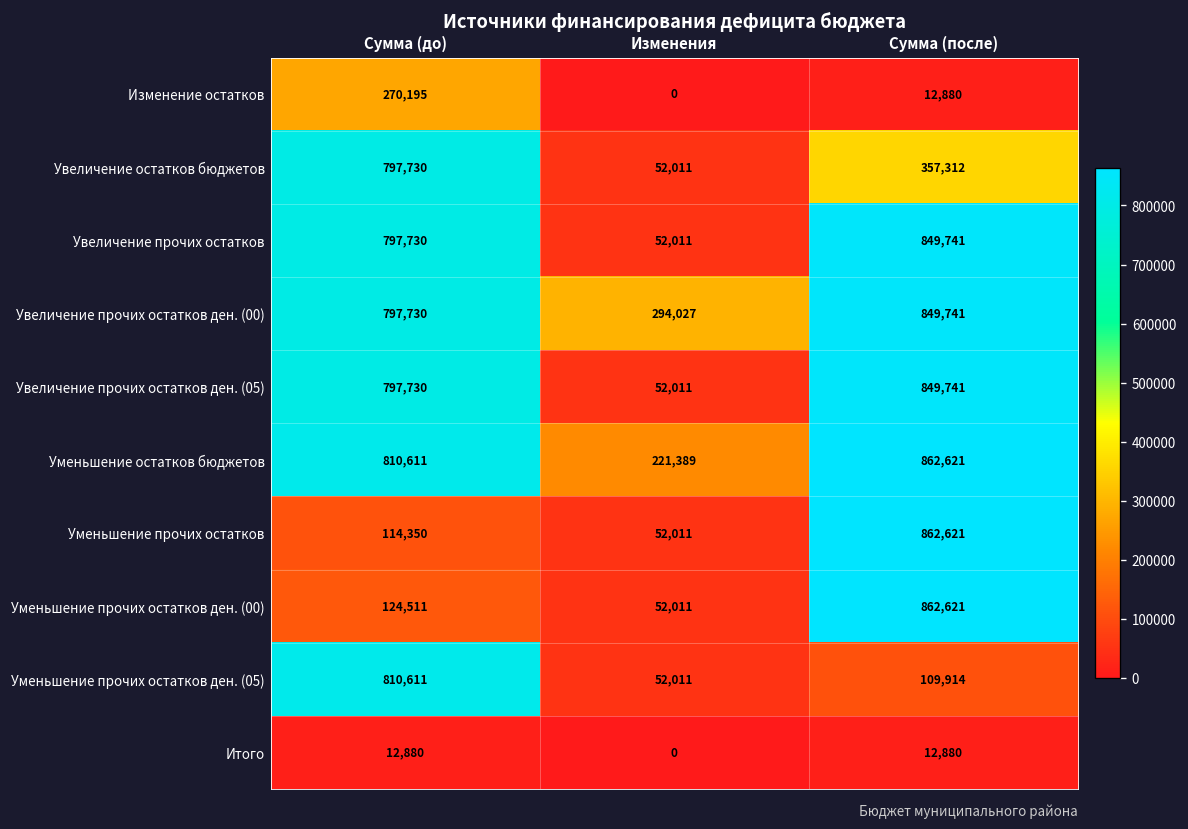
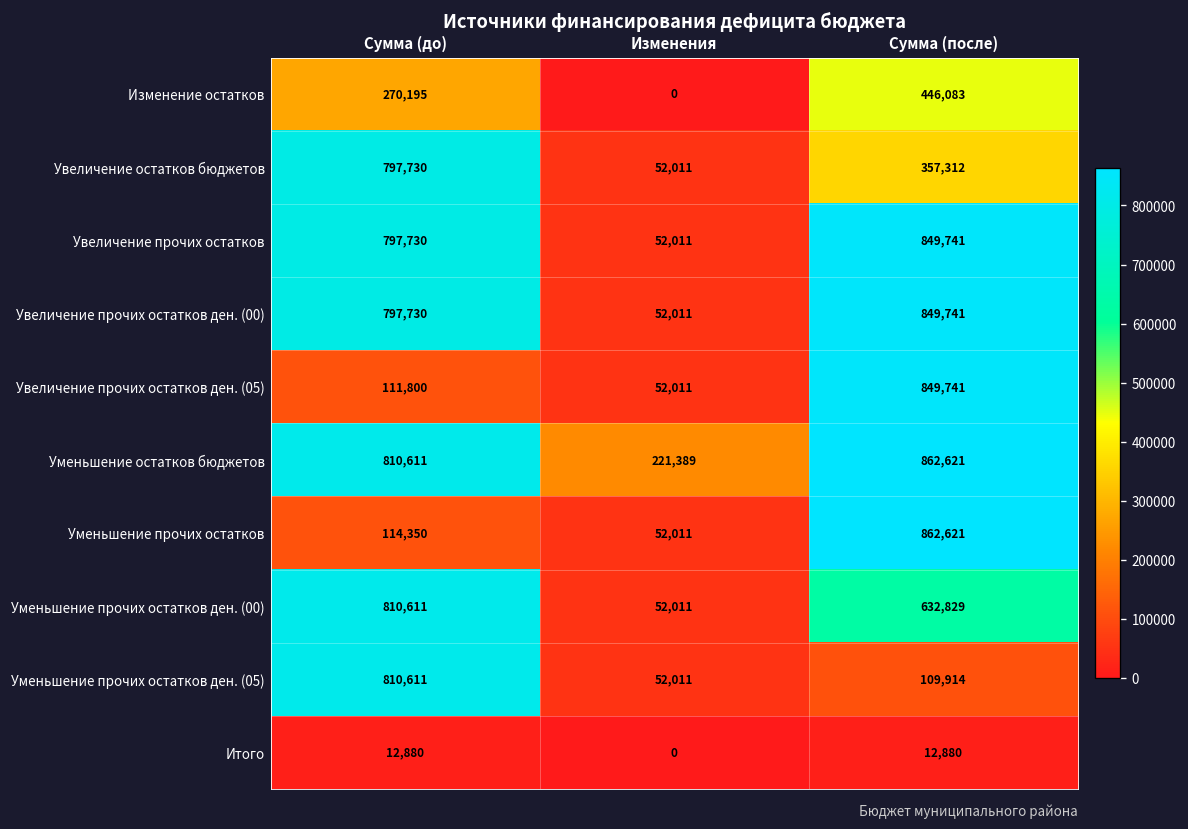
Изменение остатков, Сумма (после): 12,880 -> 446,083
Увеличение прочих остатков ден. (00), Изменения: 294,027 -> 52,011
Увеличение прочих остатков ден. (05), Сумма (до): 797,730 -> 111,800
Уменьшение прочих остатков ден. (00), Сумма (до): 124,511 -> 810,611
Уменьшение прочих остатков ден. (00), Сумма (после): 862,621 -> 632,829
